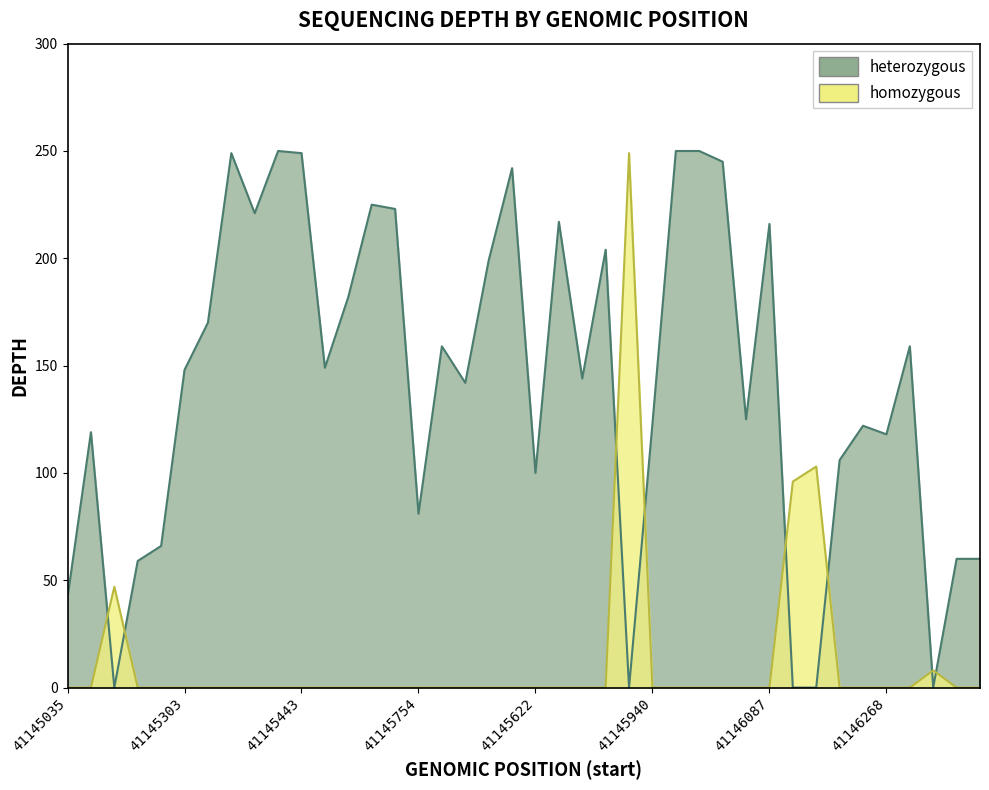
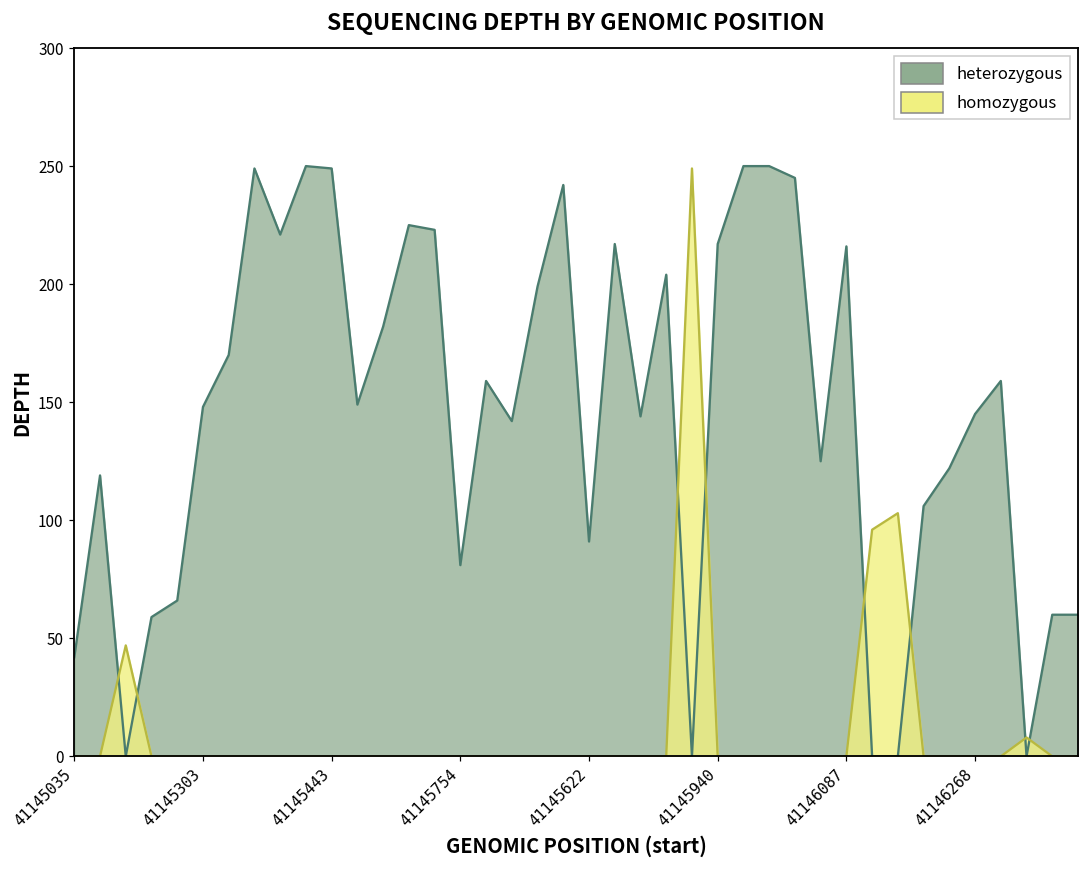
heterozygous, 41145622: 100 -> 91
heterozygous, 41145940: 123 -> 217
heterozygous, 41146268: 118 -> 145
